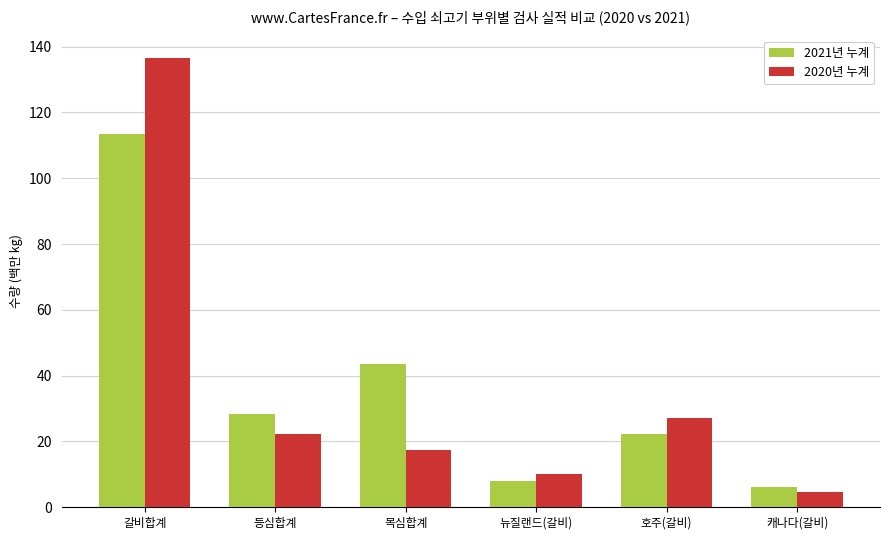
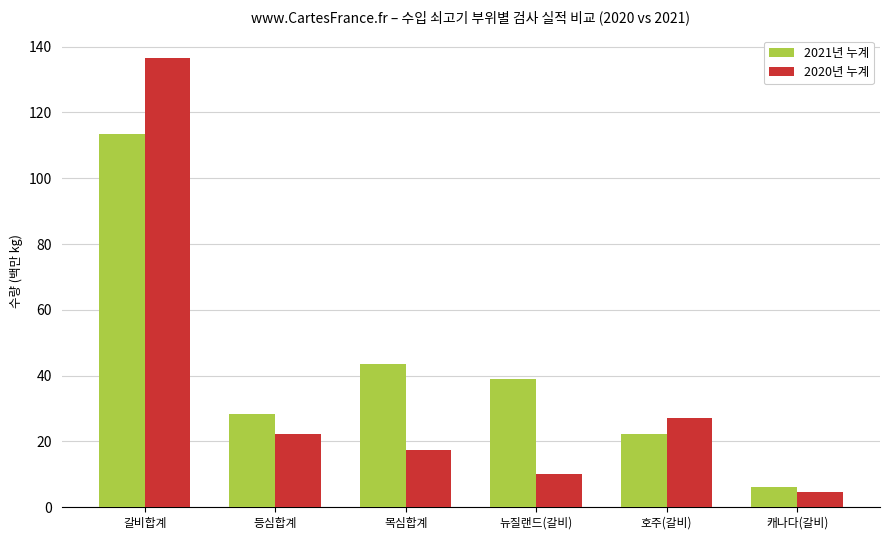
2021년 누계, 뉴질랜드(갈비): 8 -> 39
